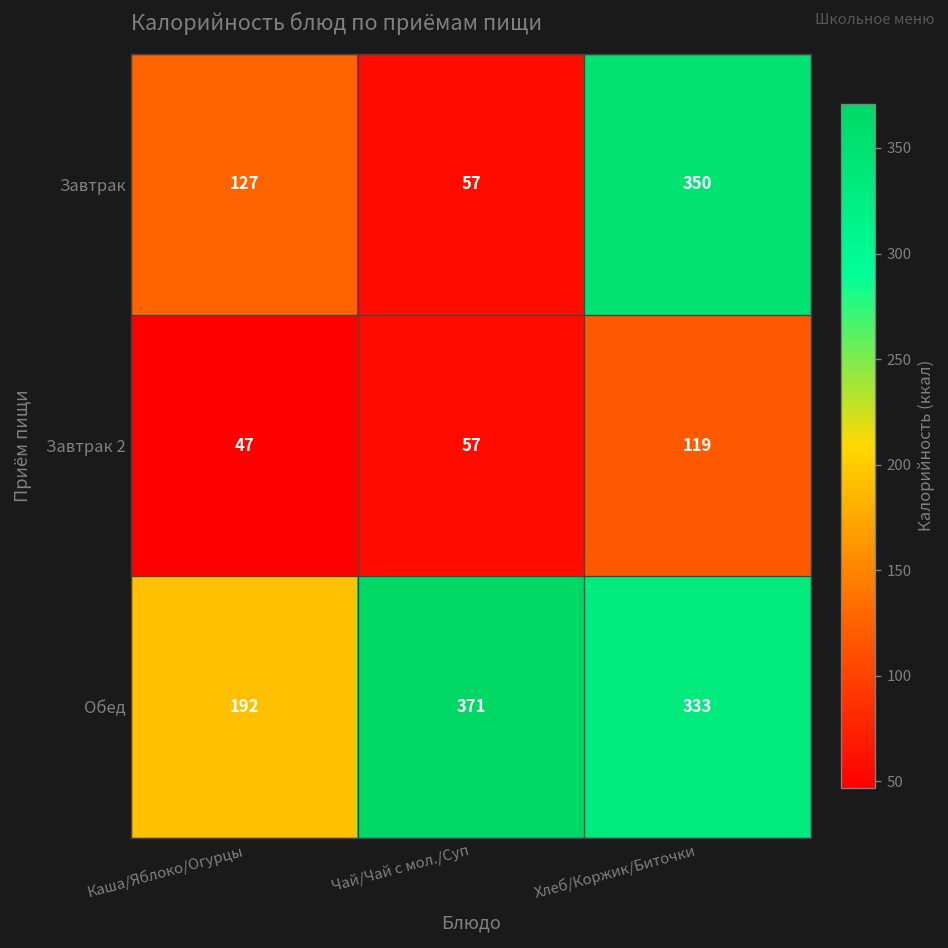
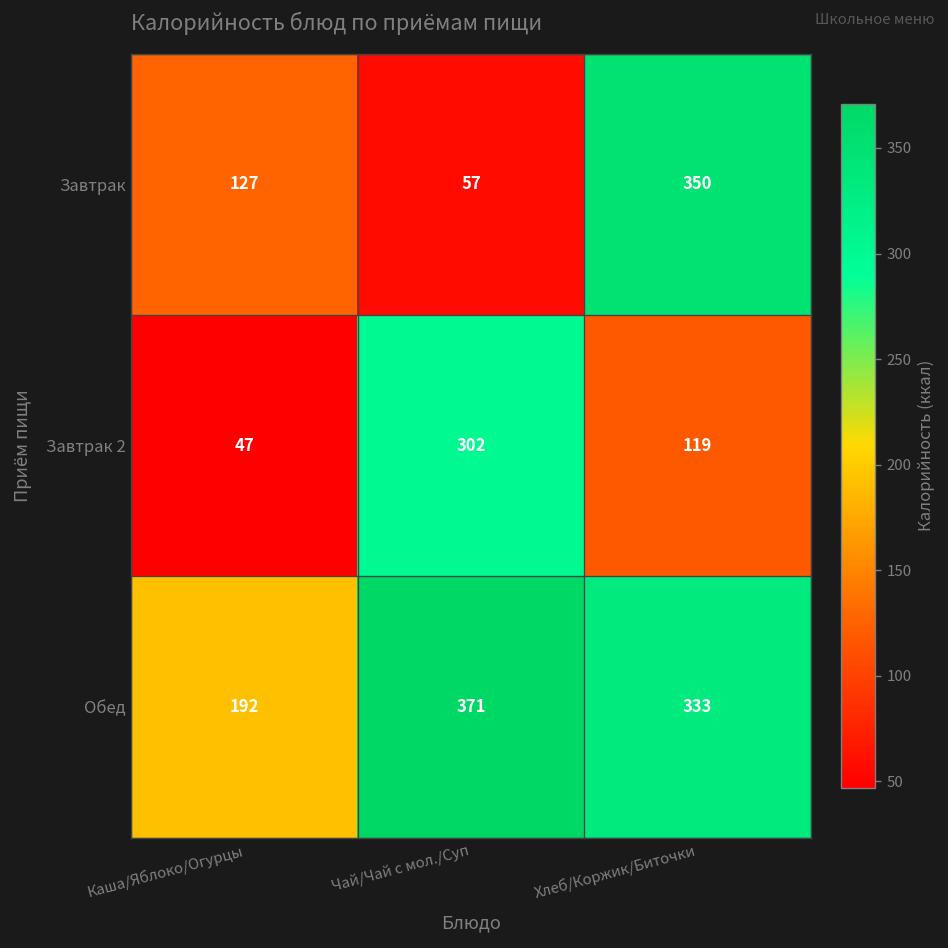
Завтрак 2, Чай/Чай с мол./Суп: 57 -> 302
